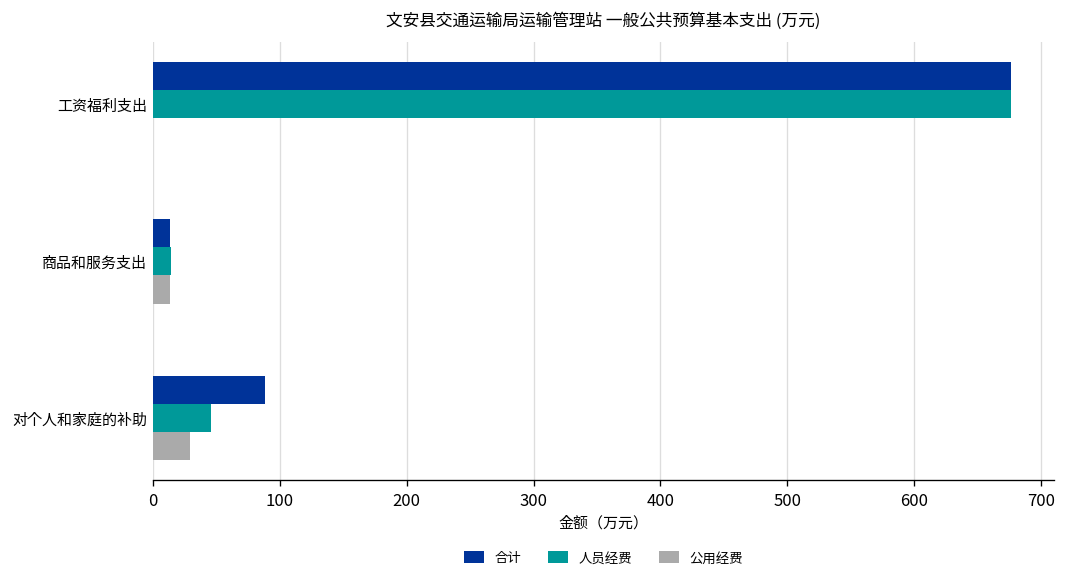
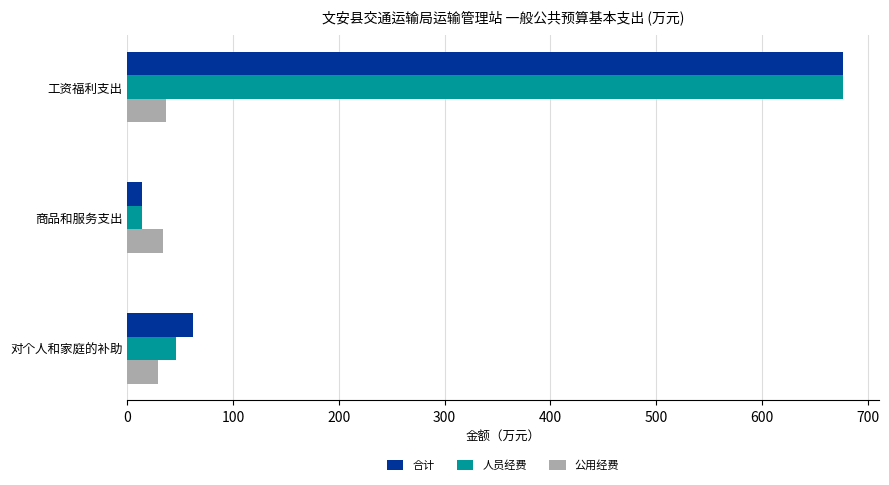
公用经费, 工资福利支出: 0 -> 37
公用经费, 商品和服务支出: 14 -> 34
合计, 对个人和家庭的补助: 88 -> 62
